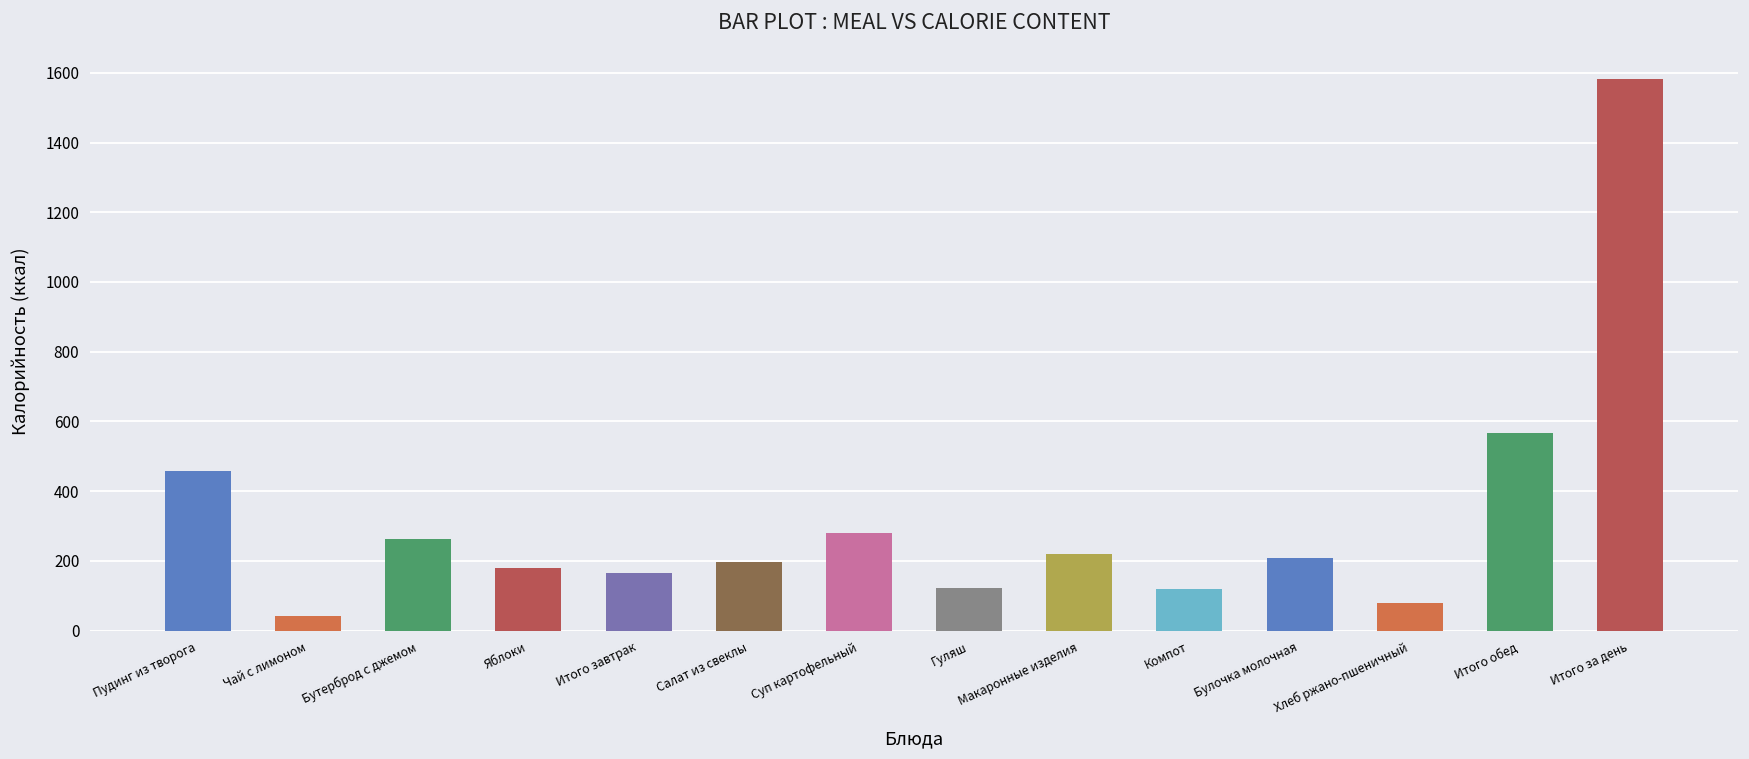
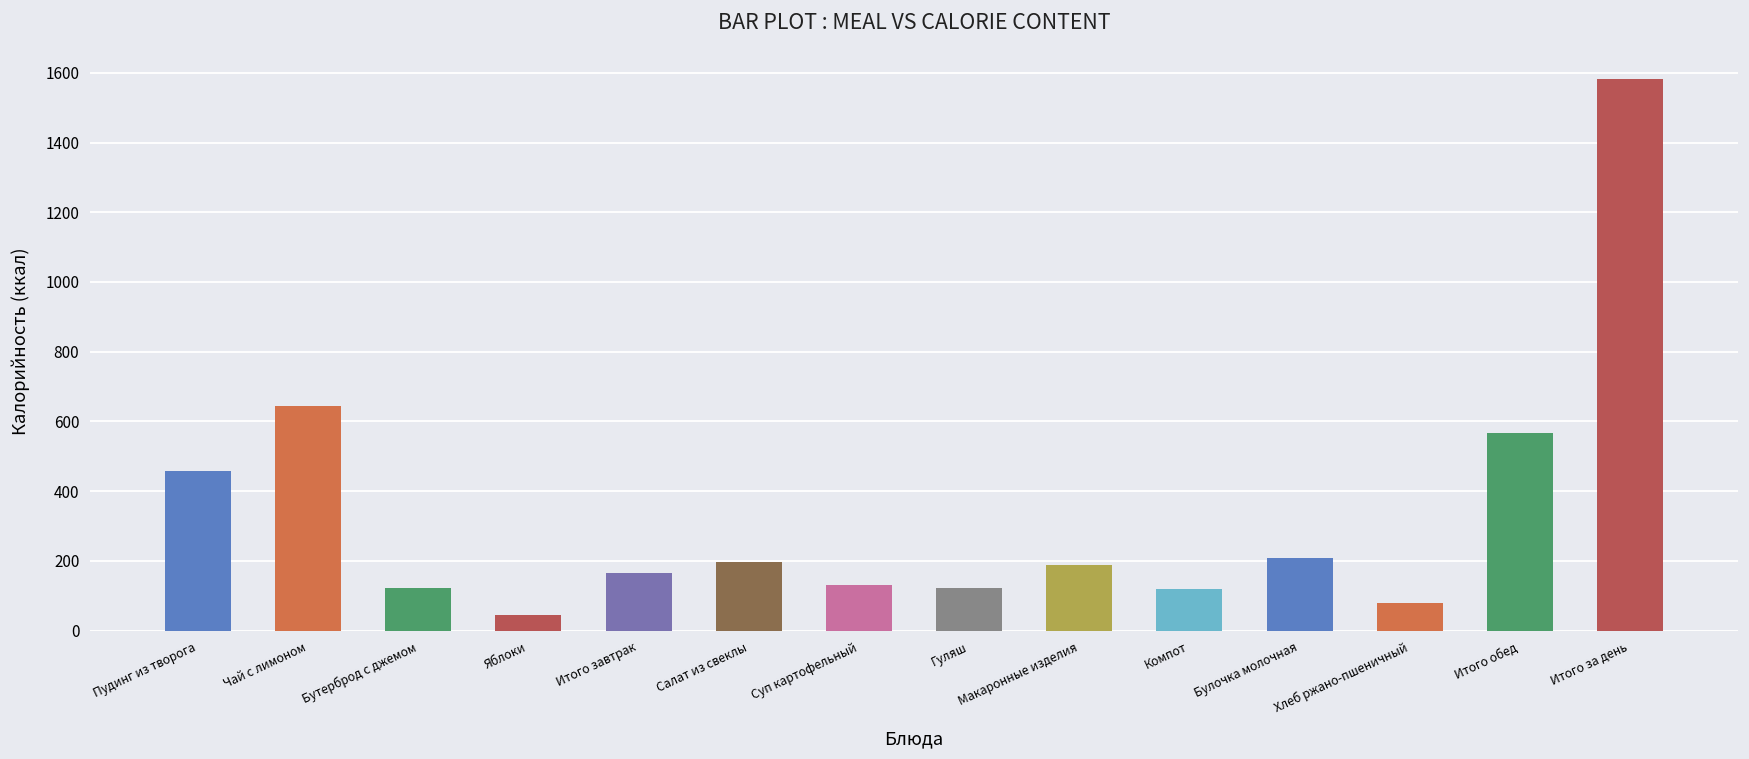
Чай с лимоном: 40 -> 650
Бутерброд с джемом: 260 -> 120
Яблоки: 180 -> 40
Суп картофельный: 280 -> 130
Макаронные изделия: 220 -> 190
